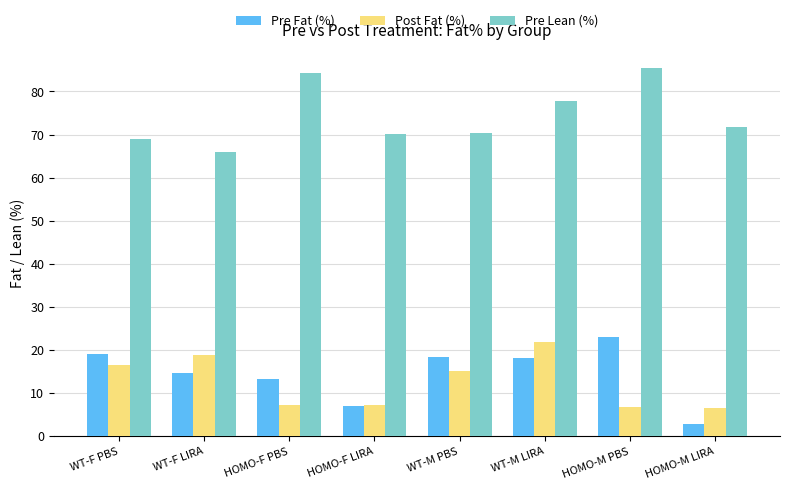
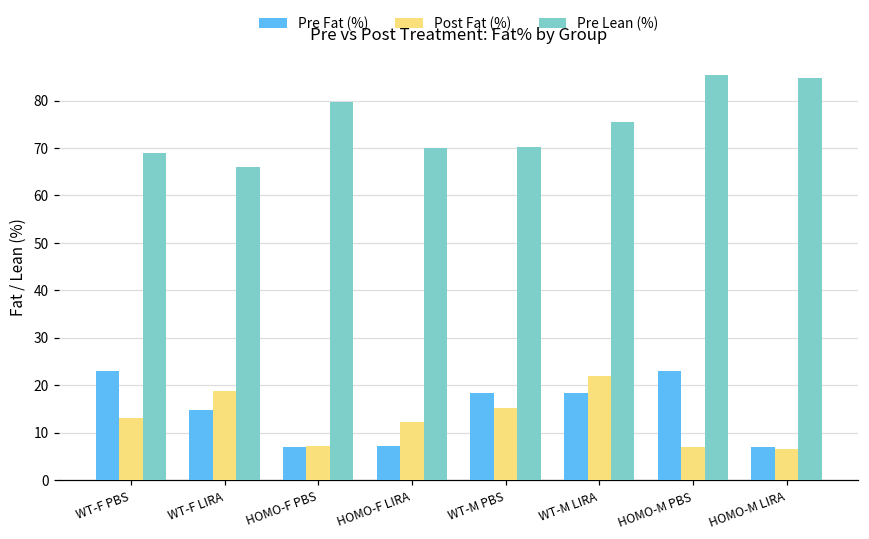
Pre Fat (%), WT-F PBS: 19 -> 23
Post Fat (%), WT-F PBS: 17 -> 13
Pre Fat (%), HOMO-F PBS: 13 -> 7
Pre Lean (%), HOMO-F PBS: 84 -> 80
Post Fat (%), HOMO-F LIRA: 7 -> 12
Pre Lean (%), WT-M LIRA: 78 -> 75
Pre Fat (%), HOMO-M LIRA: 3 -> 7
Pre Lean (%), HOMO-M LIRA: 72 -> 85
